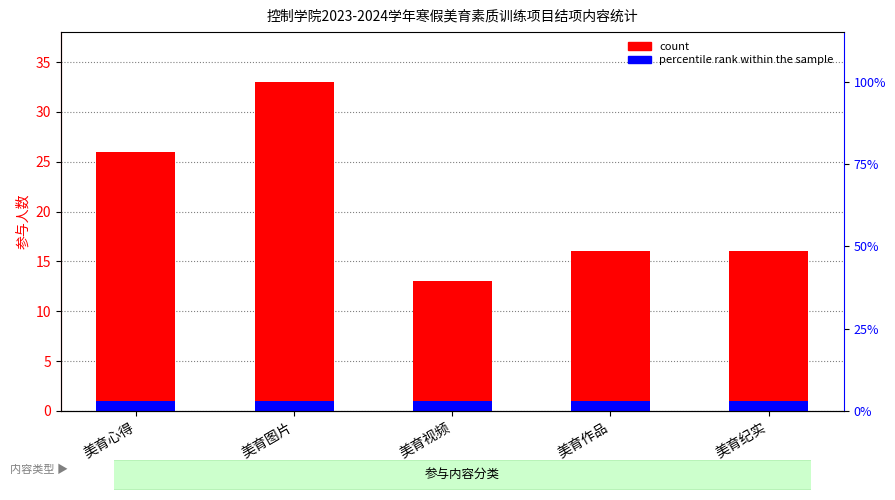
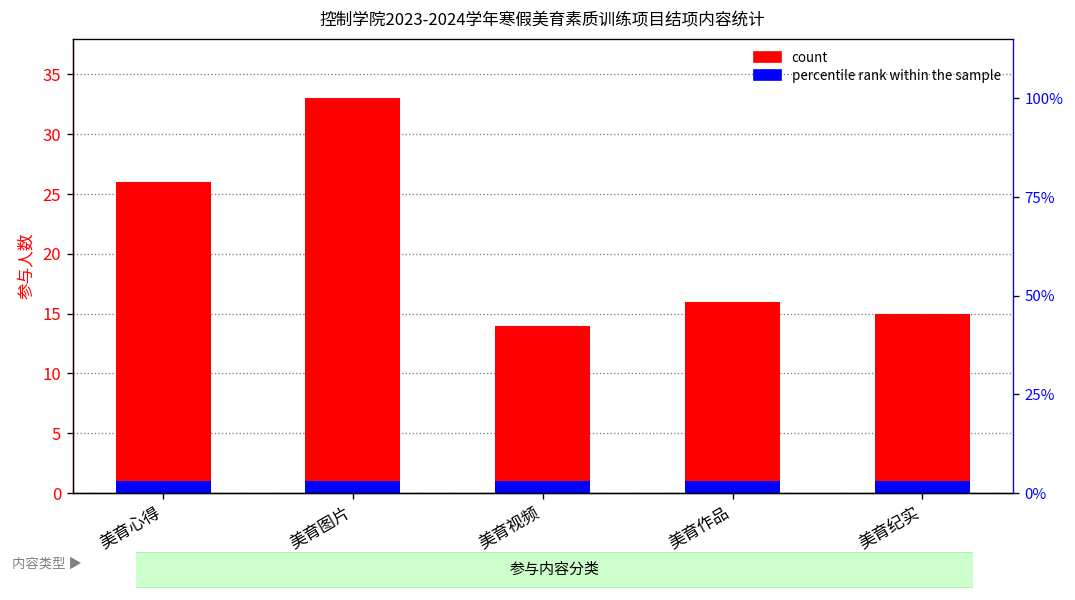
count, 美育视频: 13 -> 14
count, 美育纪实: 16 -> 15
